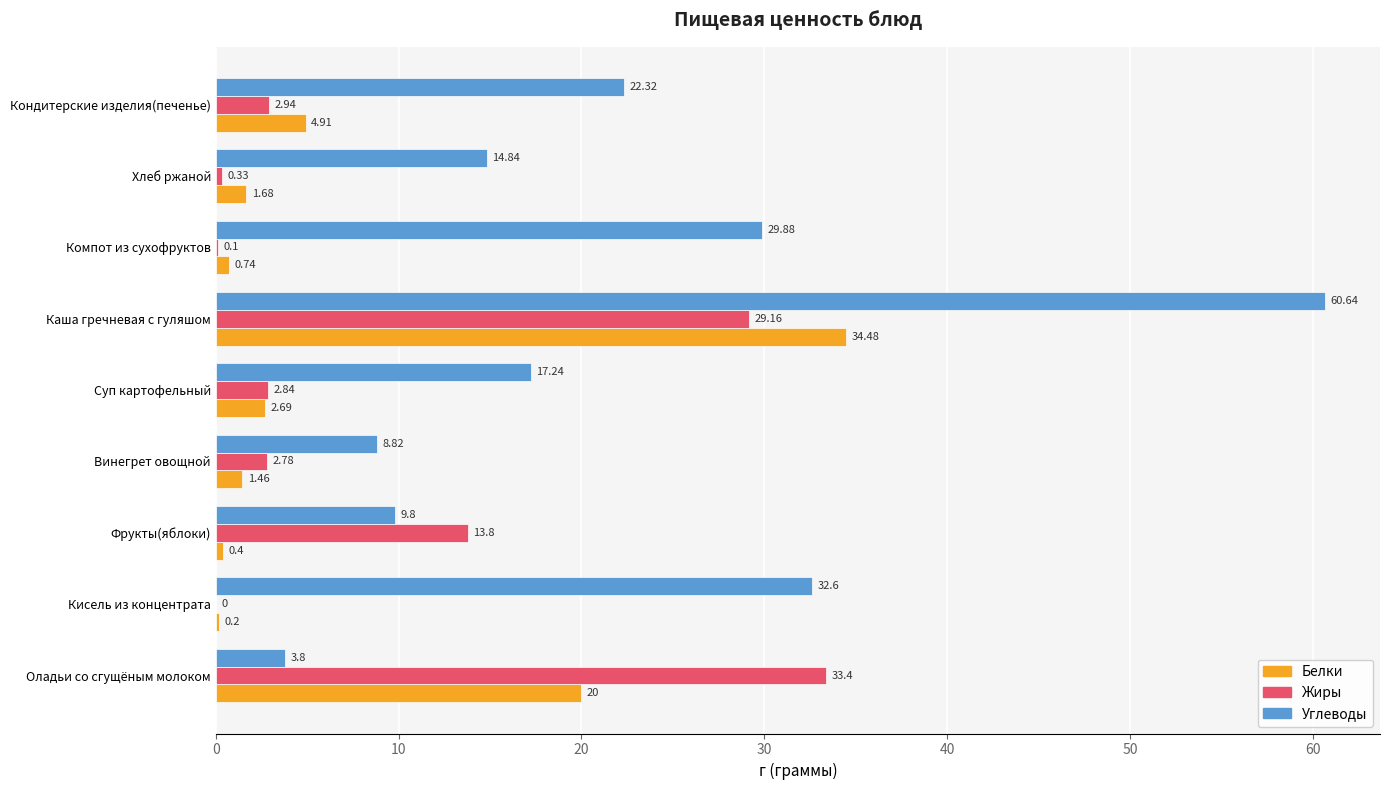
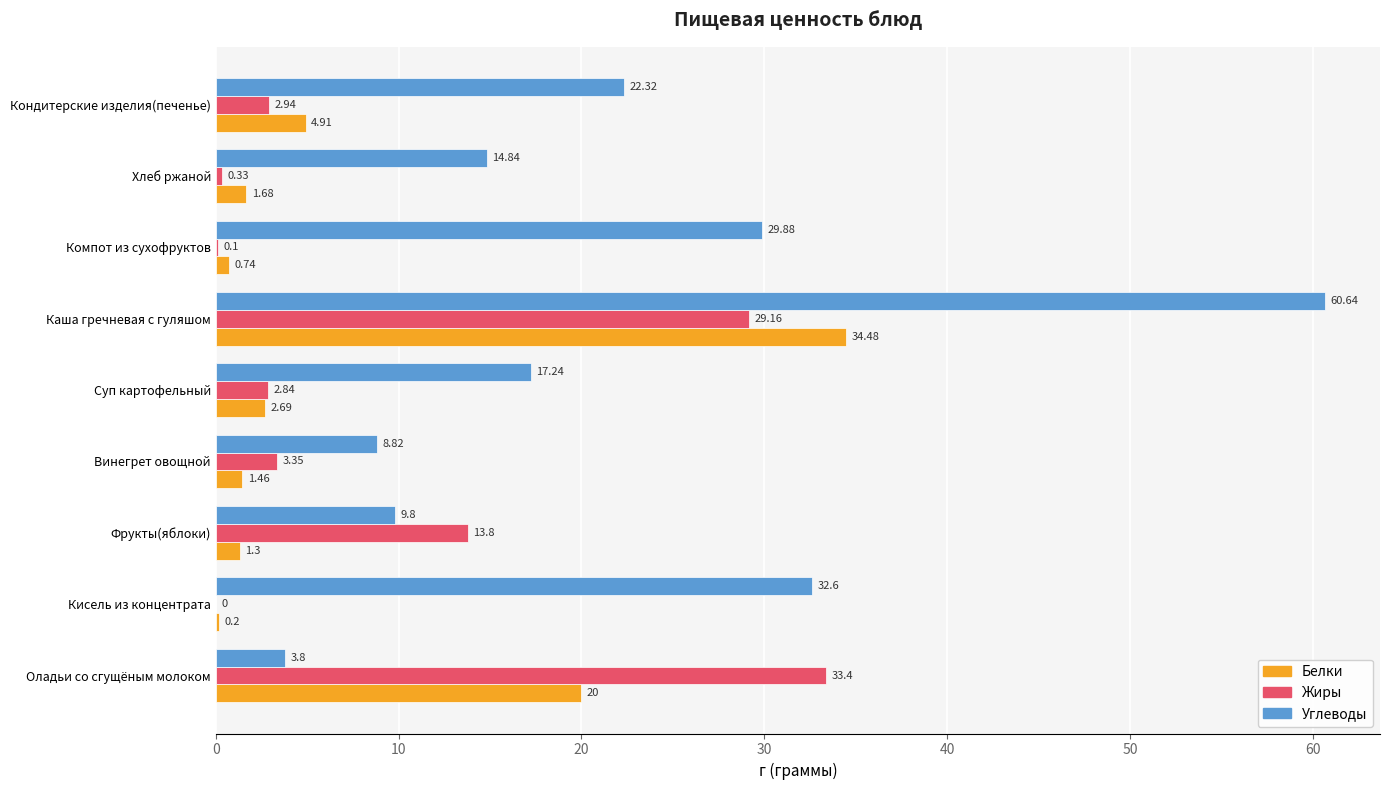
Жиры, Винегрет овощной: 2.78 -> 3.35
Белки, Фрукты(яблоки): 0.4 -> 1.3
